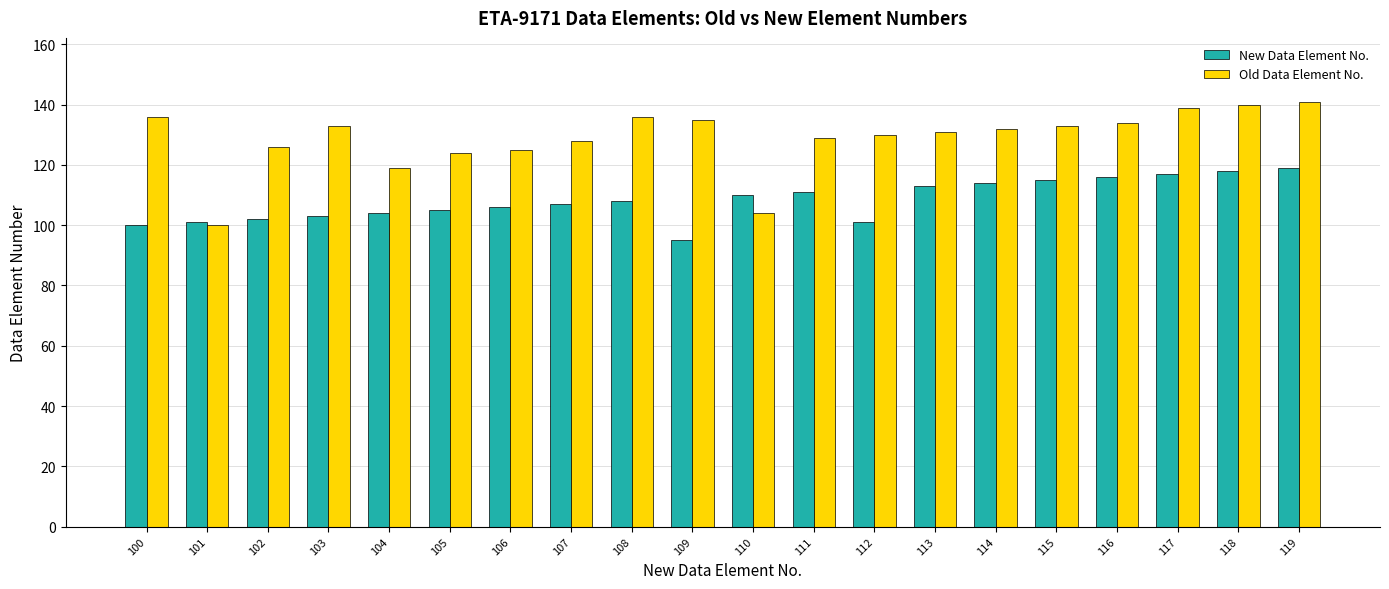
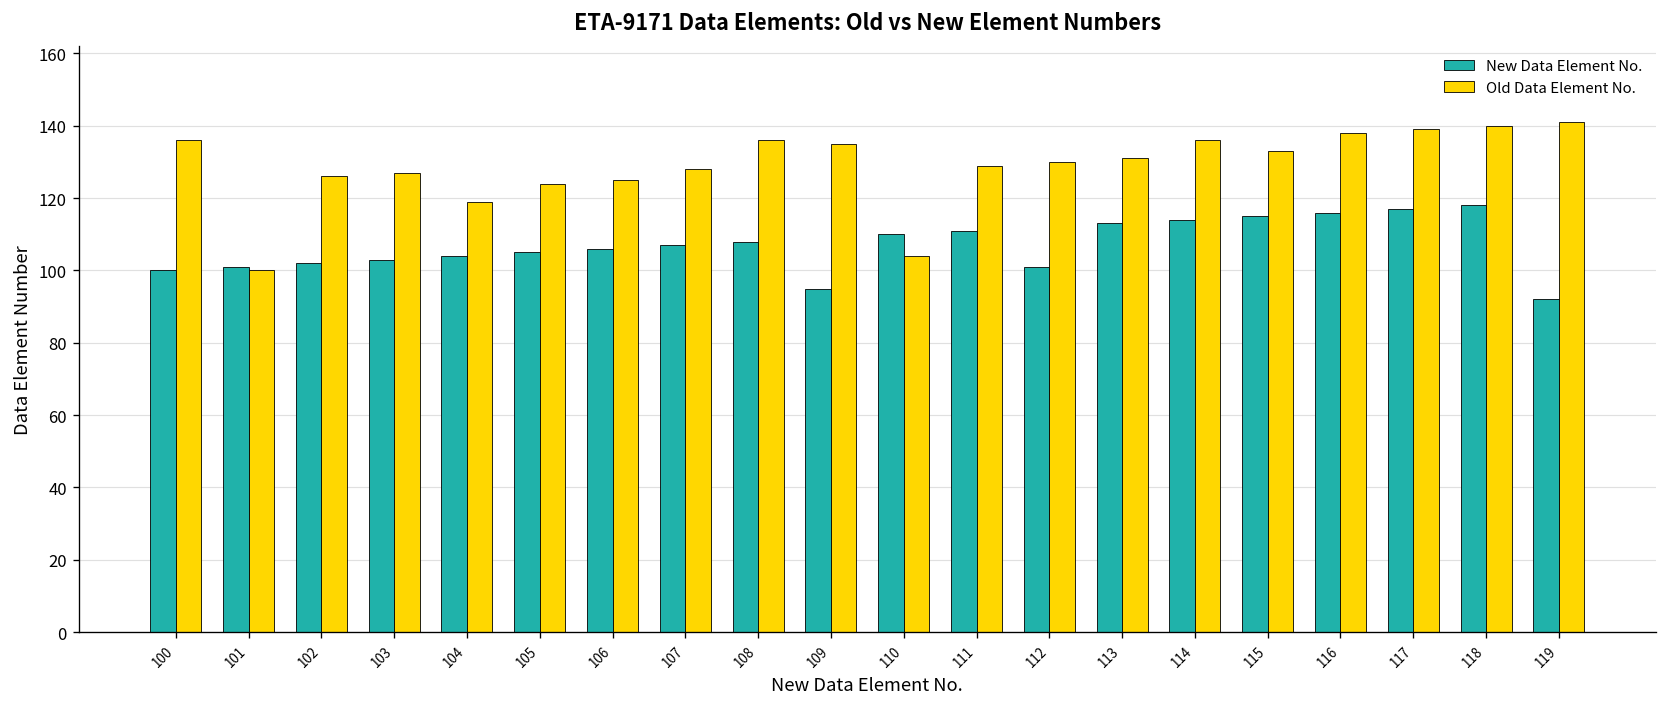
Old Data Element No., 103: 133 -> 127
Old Data Element No., 114: 132 -> 136
Old Data Element No., 116: 134 -> 138
New Data Element No., 119: 119 -> 92
